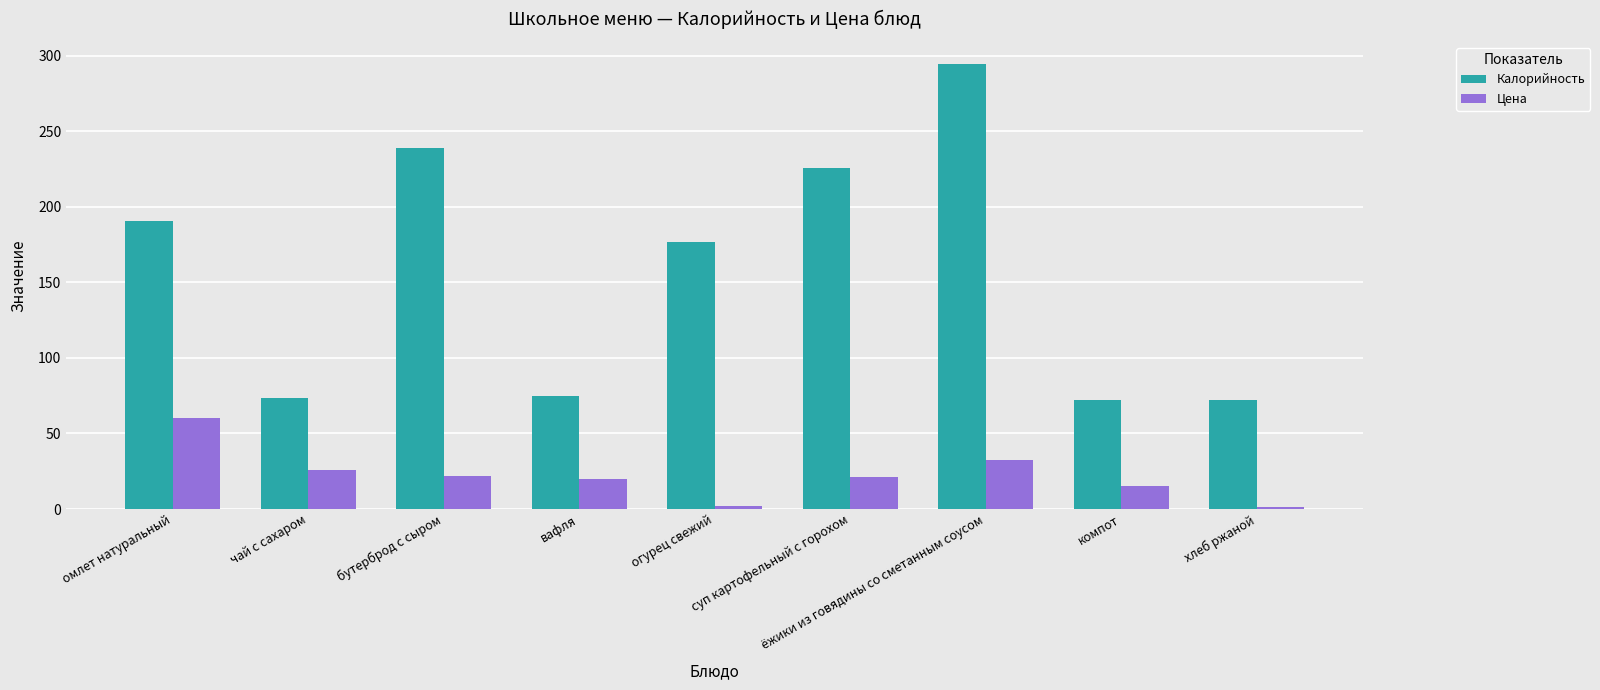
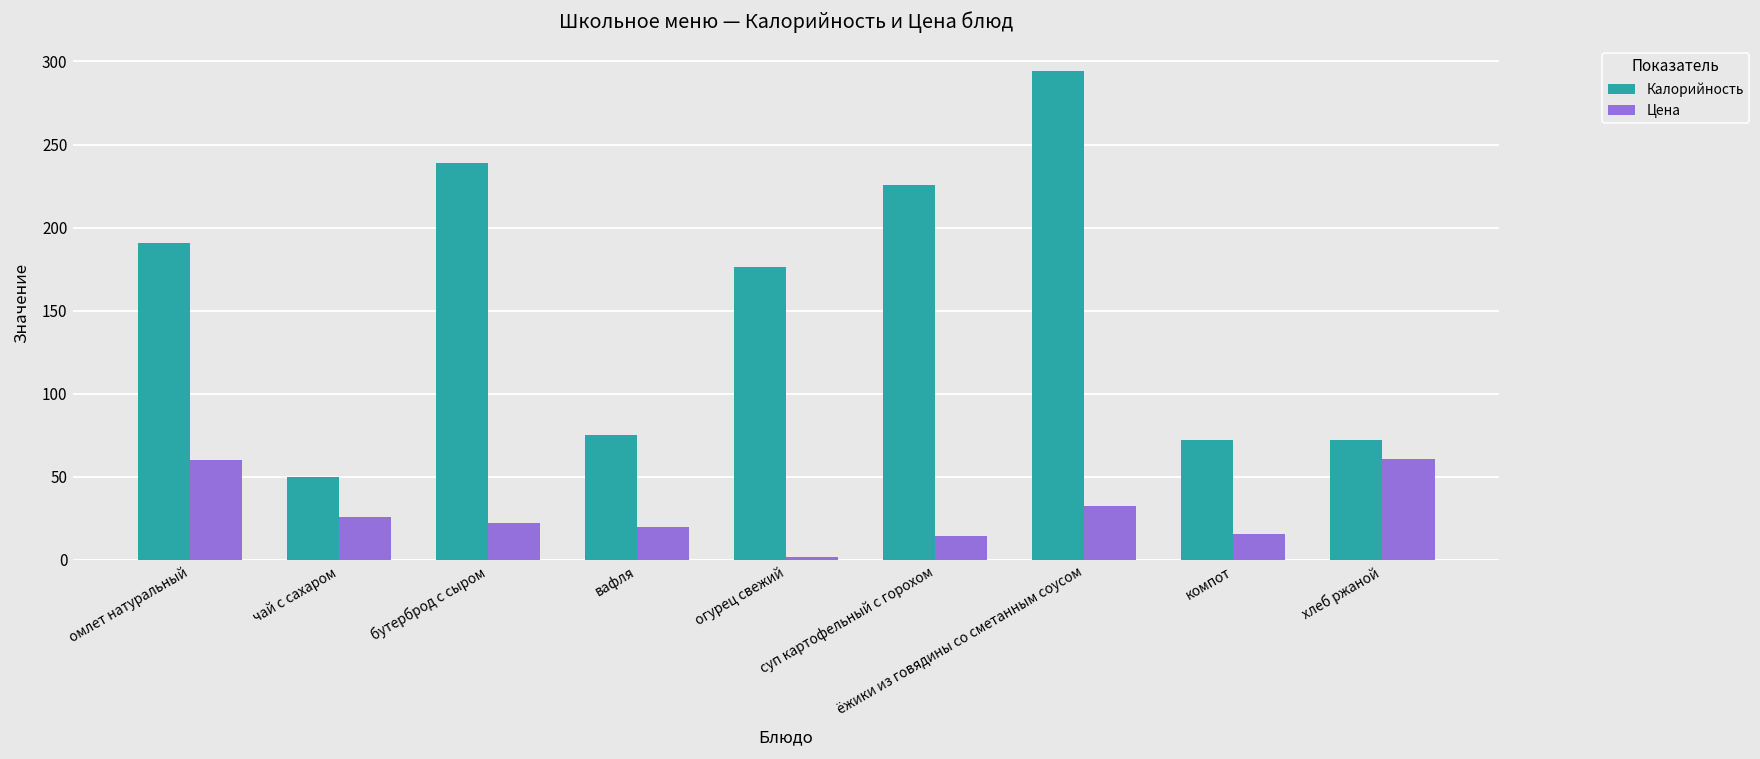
Калорийность, чай с сахаром: 74 -> 50
Цена, суп картофельный с горохом: 21 -> 15
Цена, хлеб ржаной: 1 -> 61
